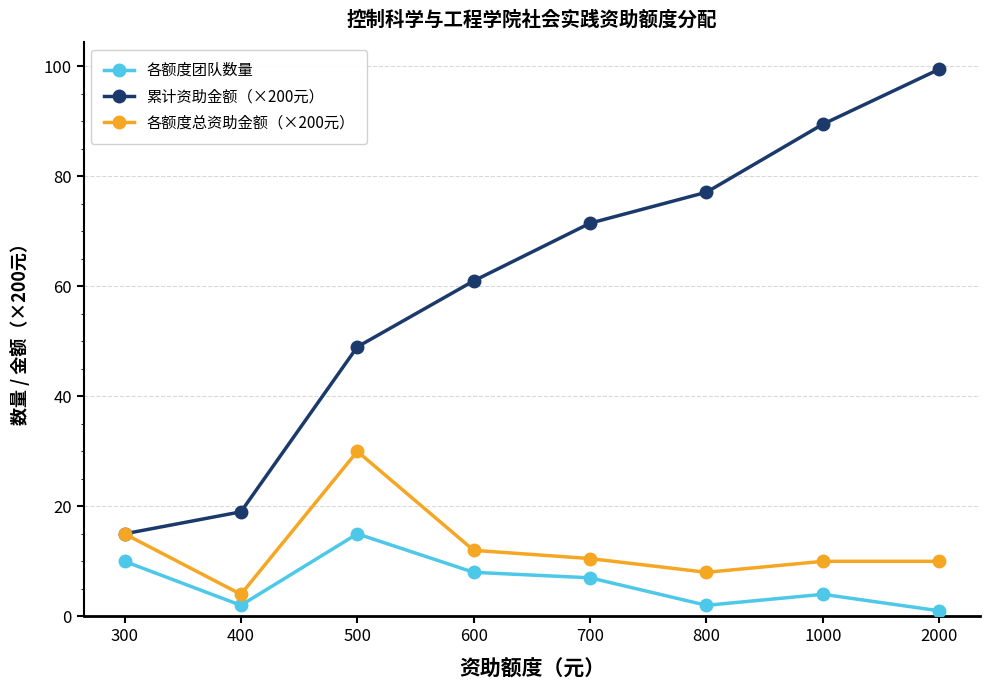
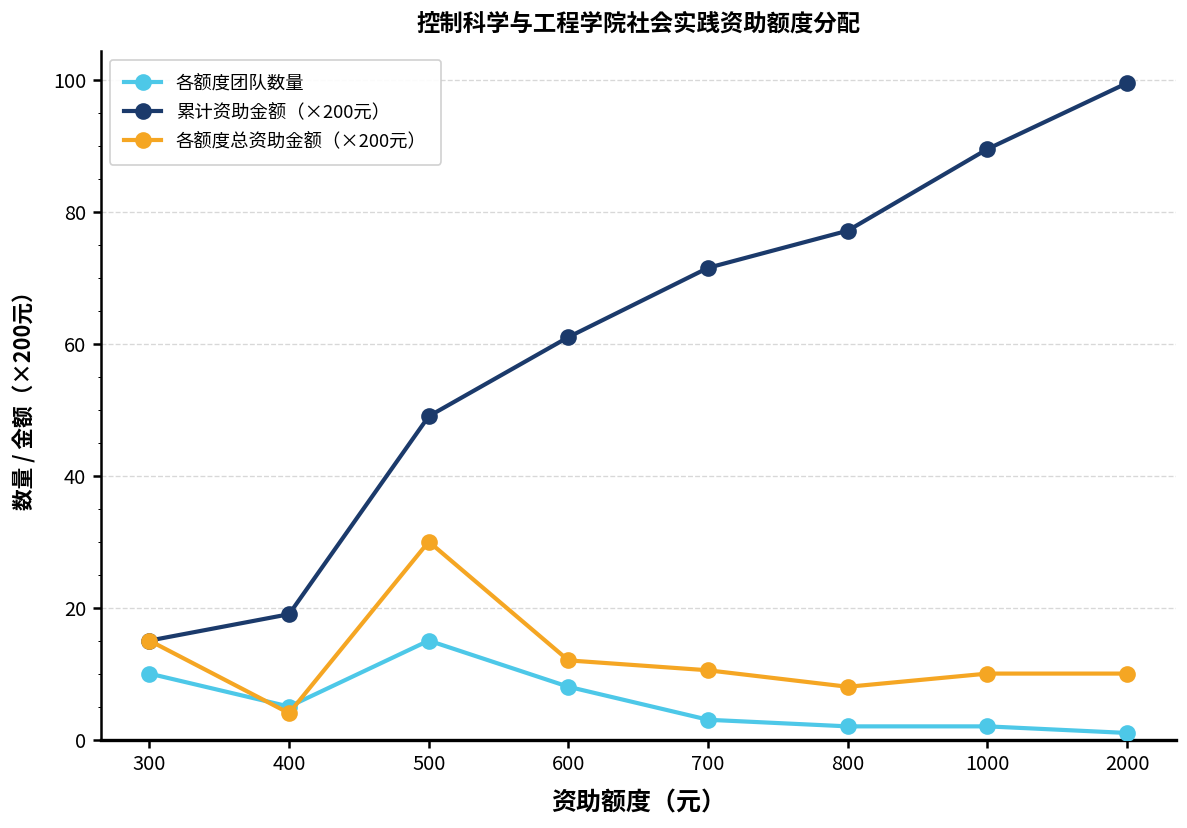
各额度团队数量, 400: 2 -> 5
各额度团队数量, 700: 7 -> 3
各额度团队数量, 1000: 4 -> 2
